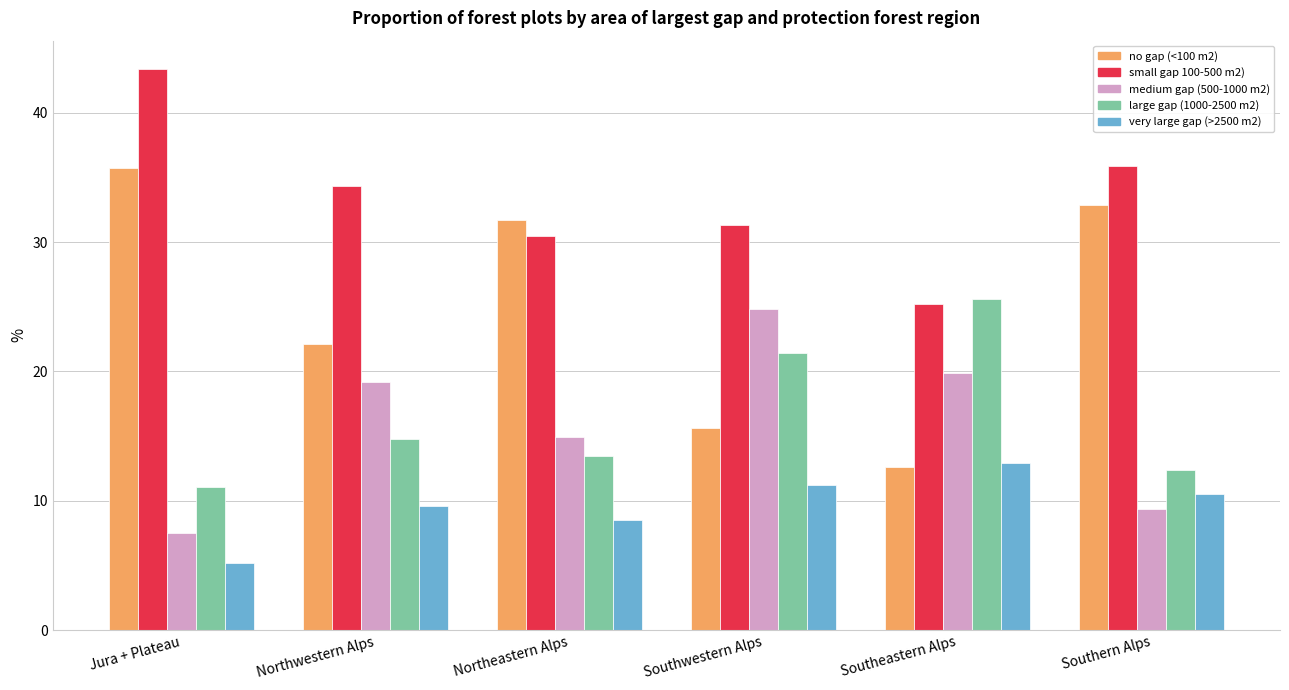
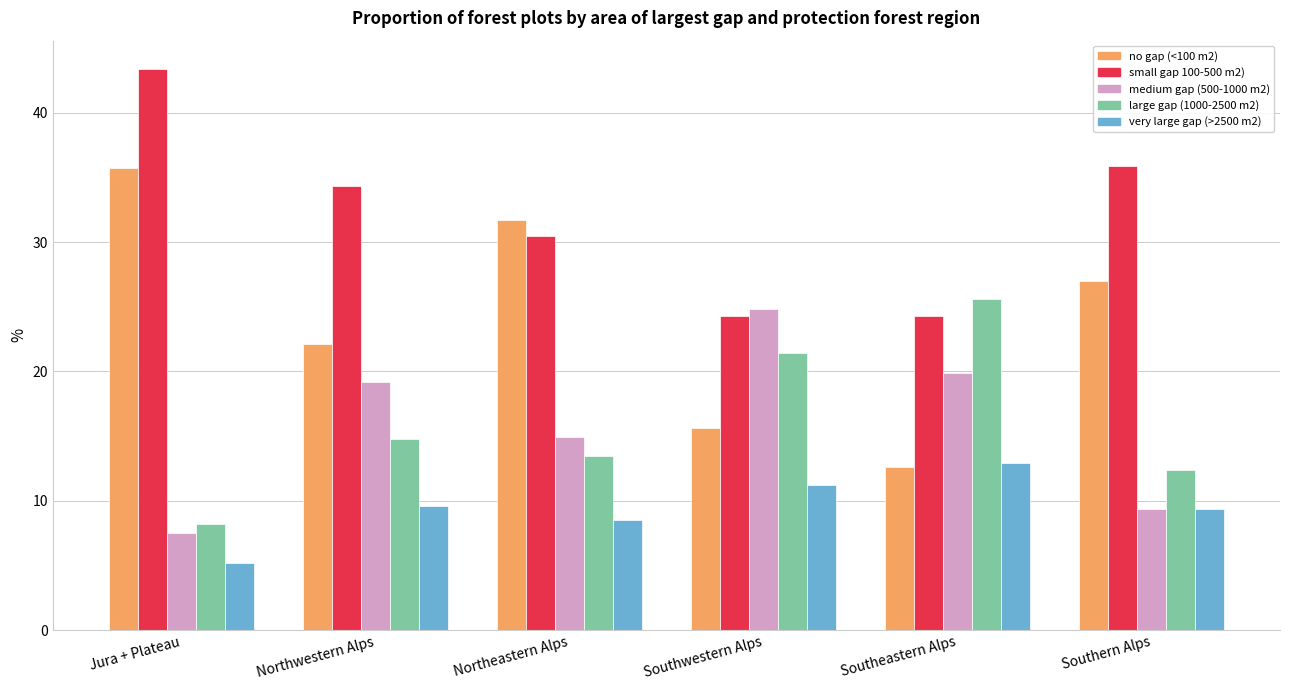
large gap (1000-2500 m2), Jura + Plateau: 11.1 -> 8.2
small gap 100-500 m2), Southwestern Alps: 31.3 -> 24.3
small gap 100-500 m2), Southeastern Alps: 25.2 -> 24.3
no gap (<100 m2), Southern Alps: 32.9 -> 27.0
very large gap (>2500 m2), Southern Alps: 10.5 -> 9.4
